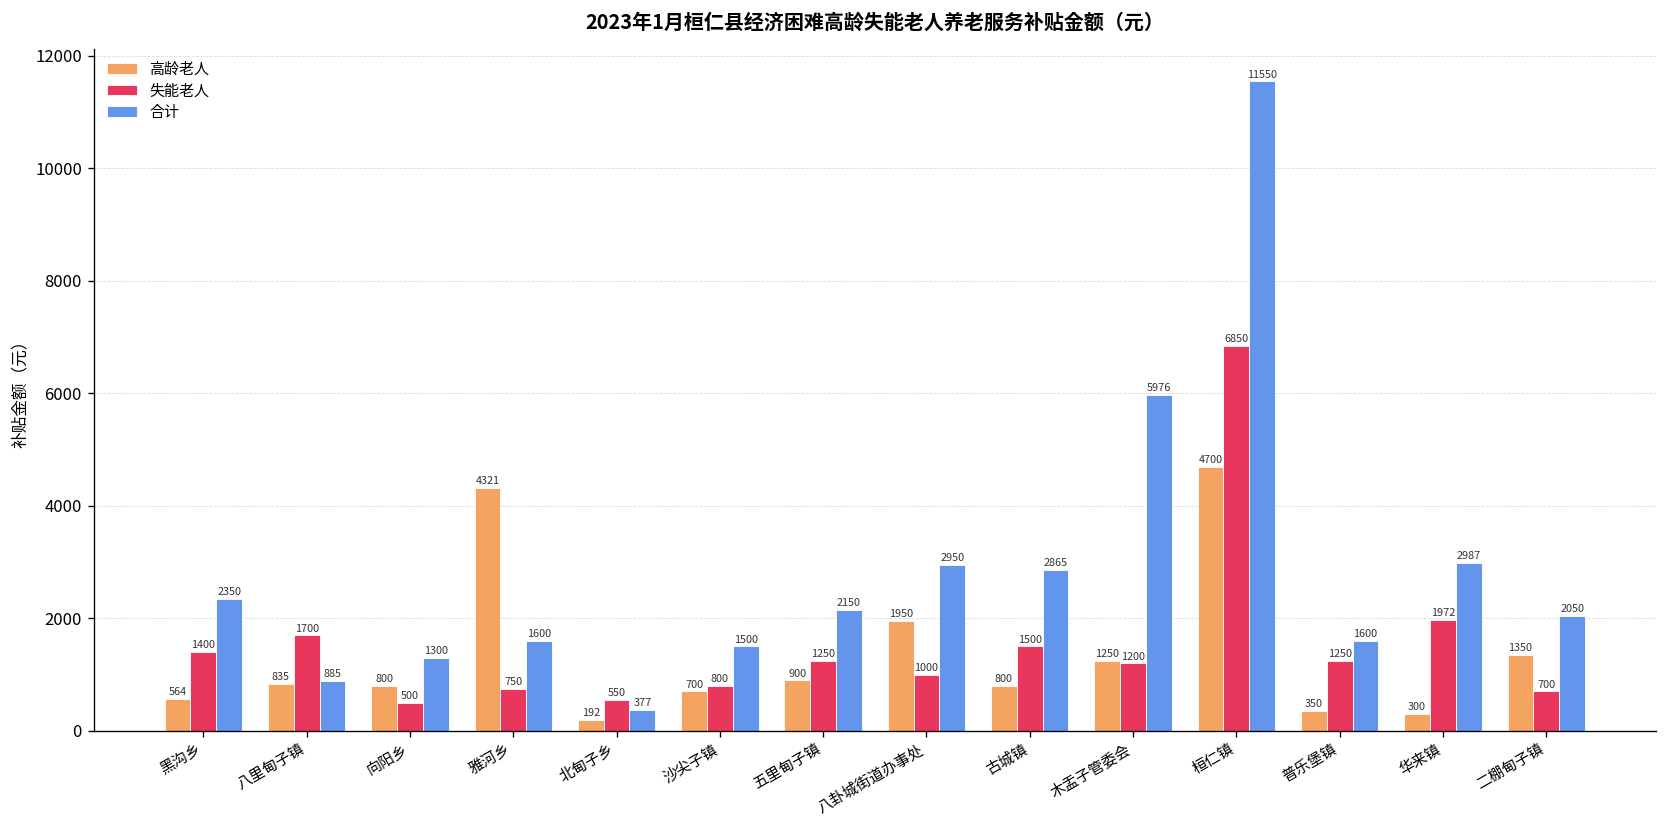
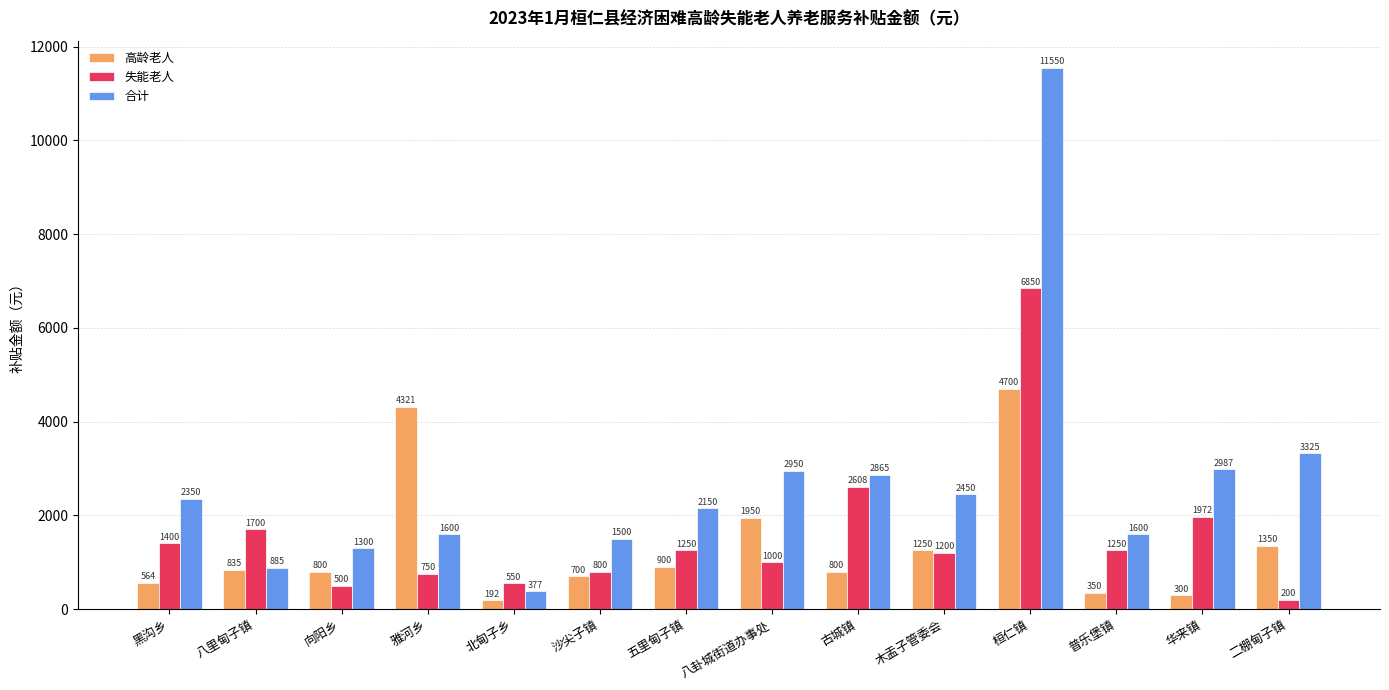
失能老人, 古城镇: 1500 -> 2608
合计, 木盂子管委会: 5976 -> 2450
失能老人, 二棚甸子镇: 700 -> 200
合计, 二棚甸子镇: 2050 -> 3325
